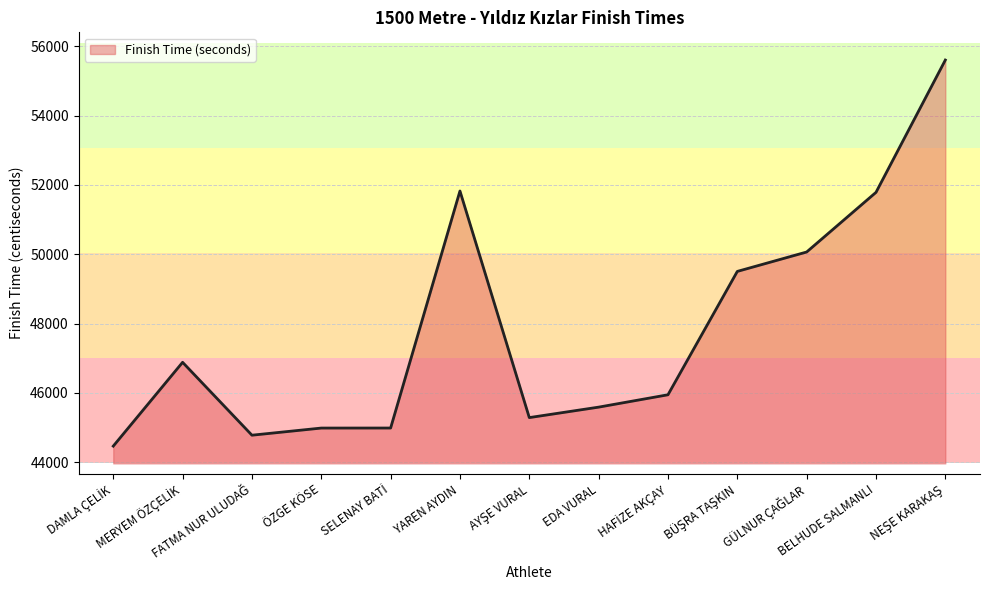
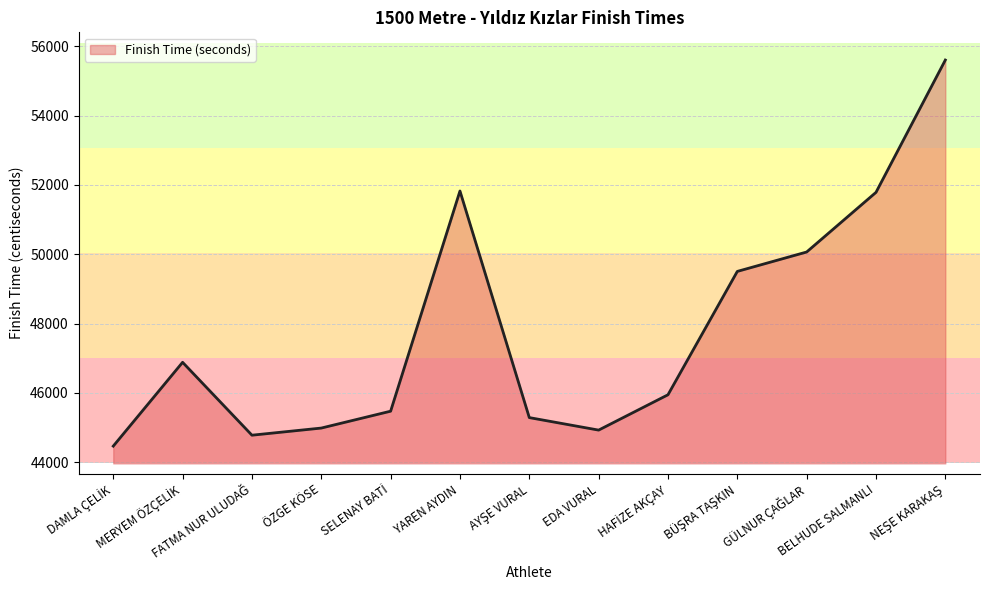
SELENAY BATİ: 45000 -> 45500
EDA VURAL: 45600 -> 44900
